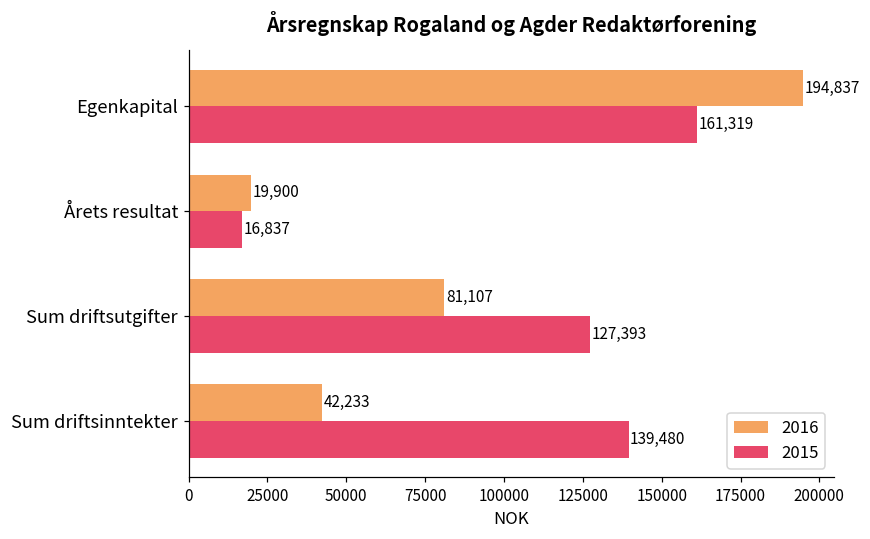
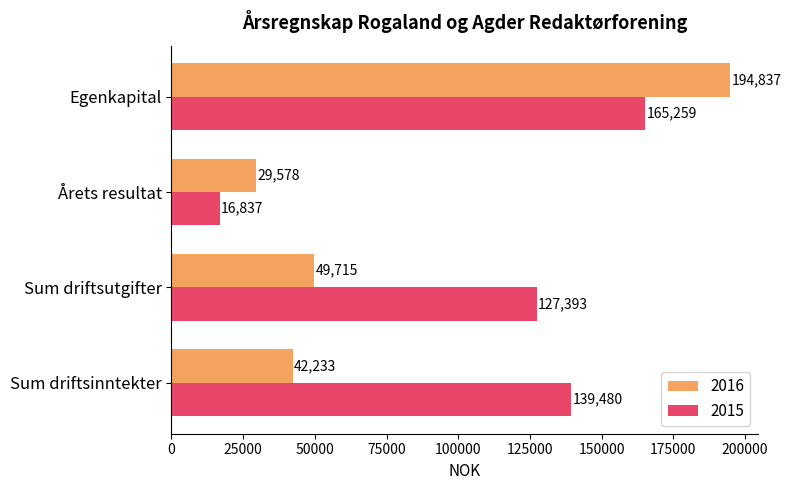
2015, Egenkapital: 161,319 -> 165,259
2016, Årets resultat: 19,900 -> 29,578
2016, Sum driftsutgifter: 81,107 -> 49,715
